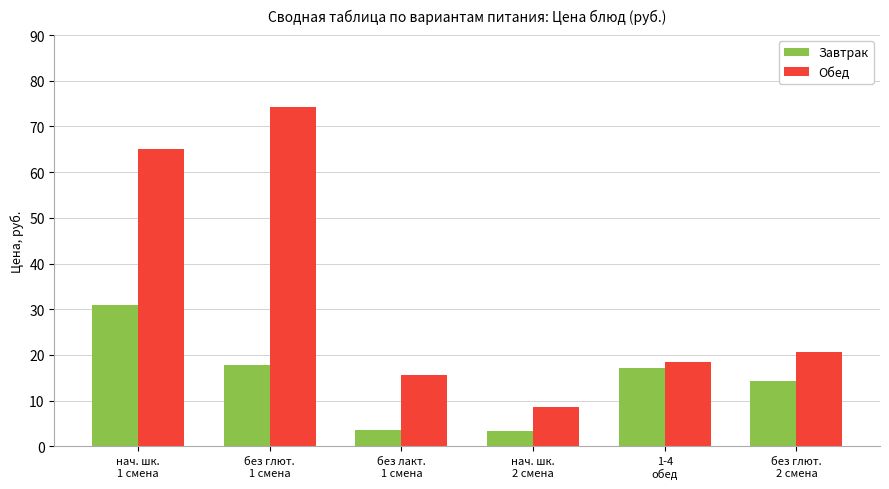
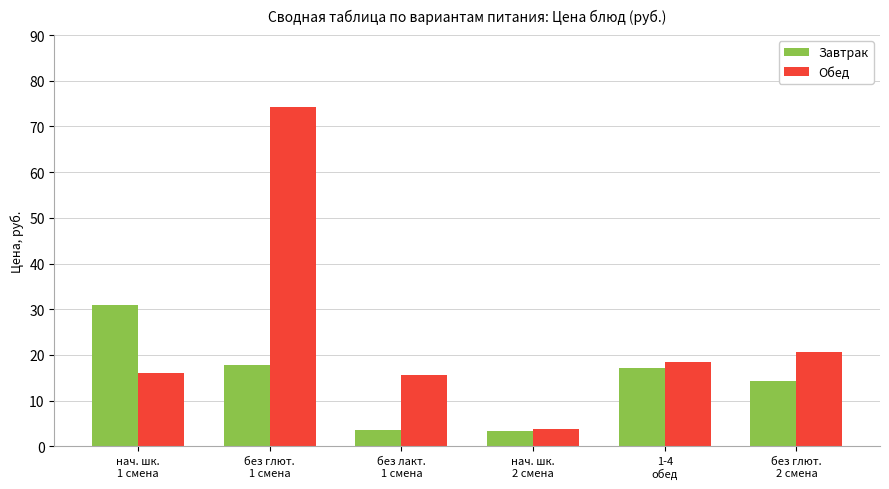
Обед, нач. шк. 1 смена: 65 -> 16
Обед, нач. шк. 2 смена: 9 -> 4
